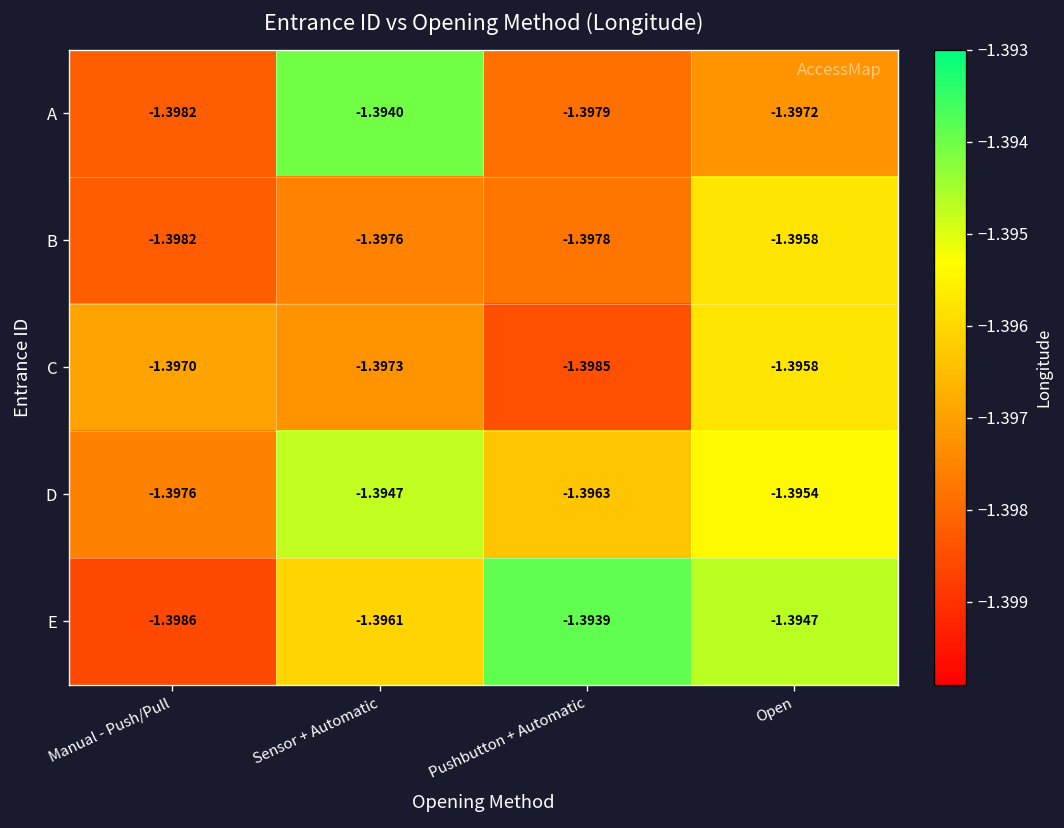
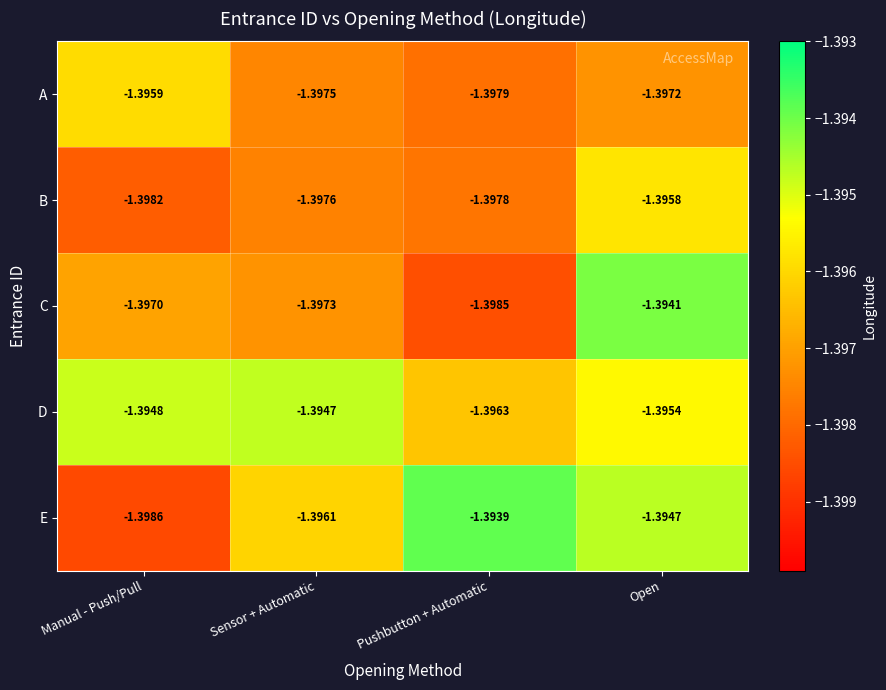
A, Manual - Push/Pull: -1.3982 -> -1.3959
A, Sensor + Automatic: -1.3940 -> -1.3975
C, Open: -1.3958 -> -1.3941
D, Manual - Push/Pull: -1.3976 -> -1.3948
